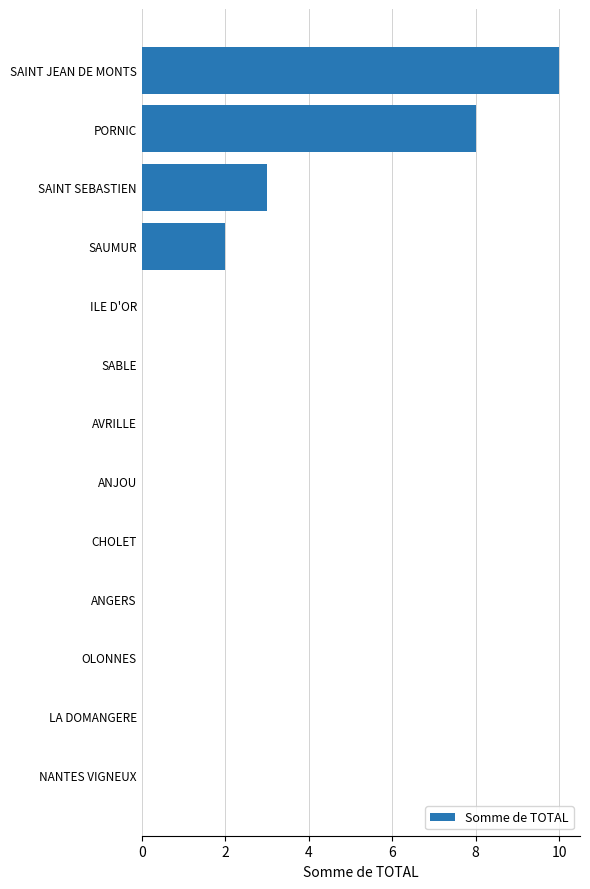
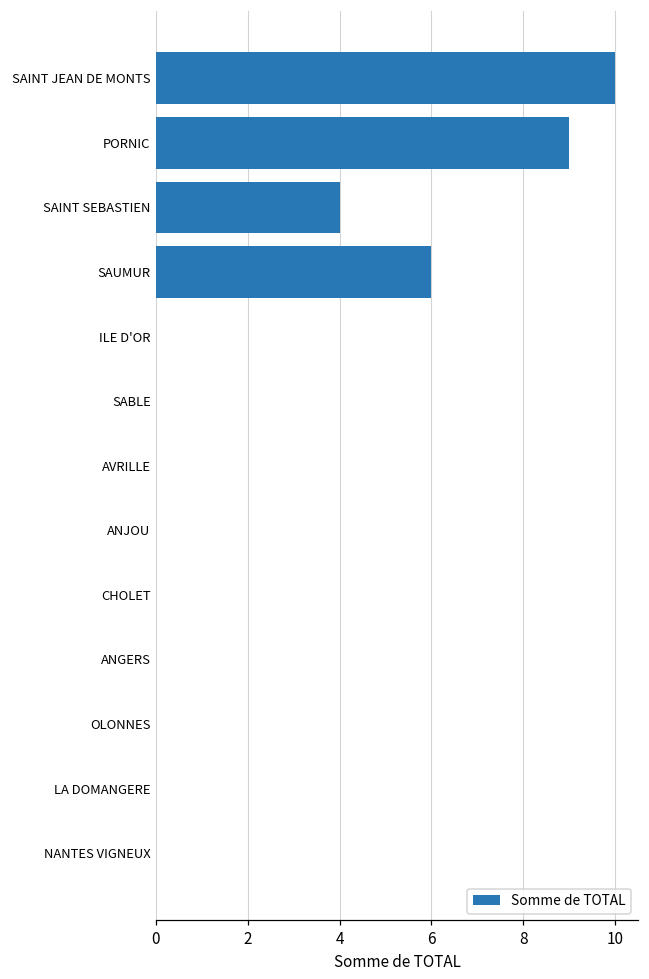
PORNIC: 8 -> 9
SAINT SEBASTIEN: 3 -> 4
SAUMUR: 2 -> 6
